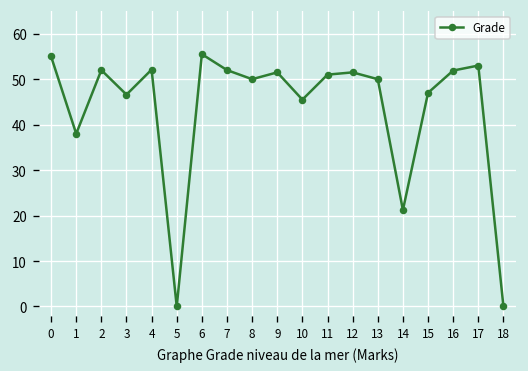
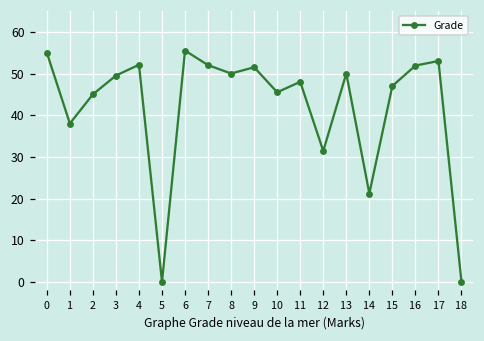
2: 52 -> 45
3: 47 -> 50
11: 51 -> 48
12: 52 -> 31
